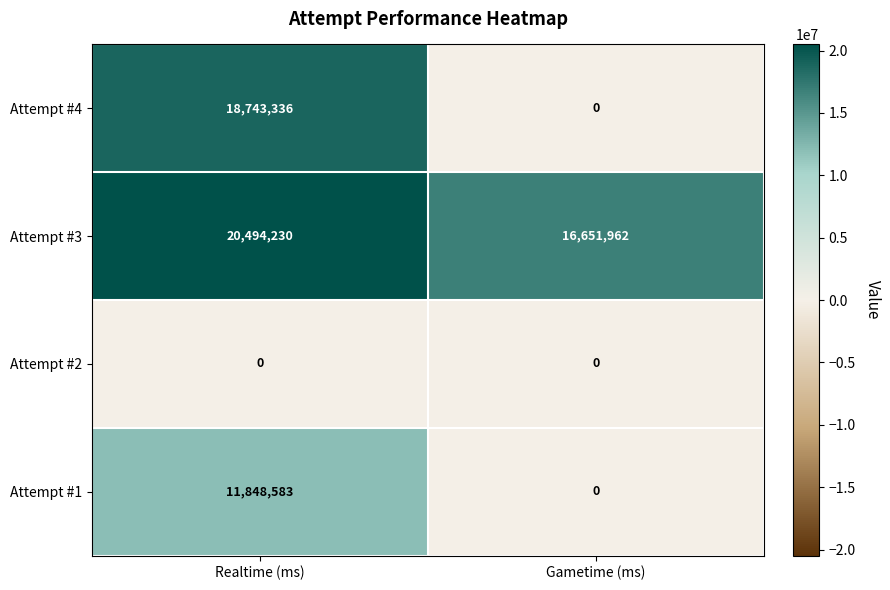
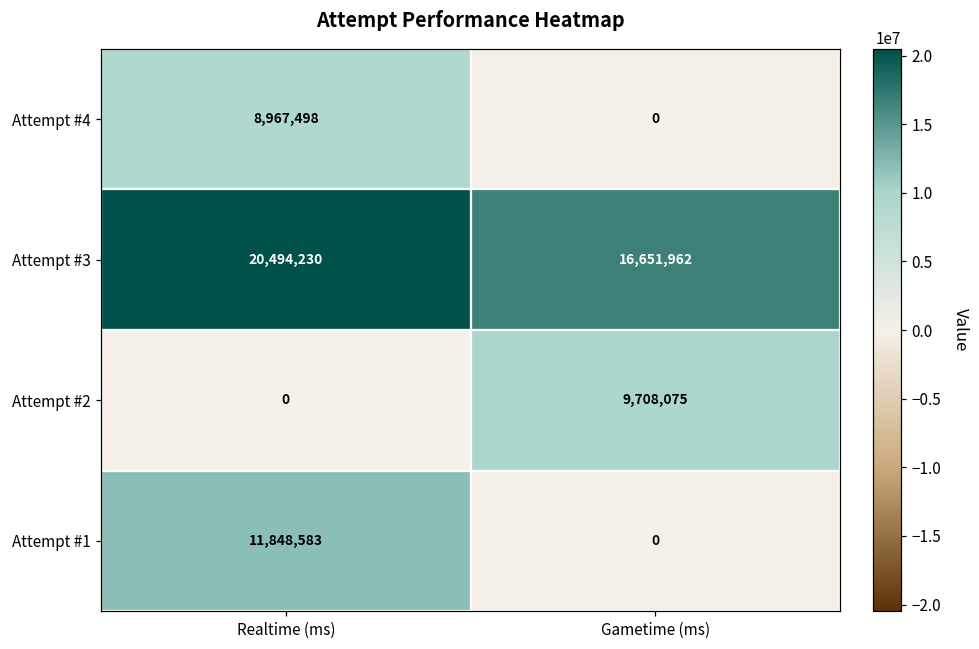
Attempt #4, Realtime (ms): 18,743,336 -> 8,967,498
Attempt #2, Gametime (ms): 0 -> 9,708,075
